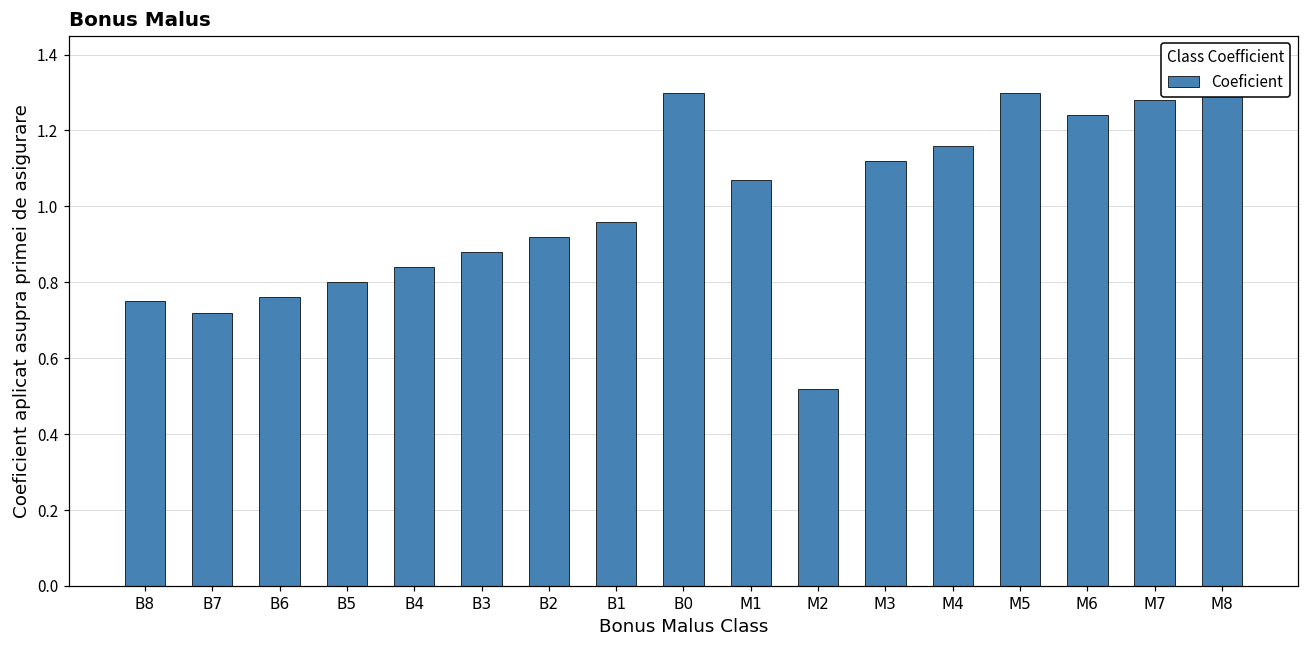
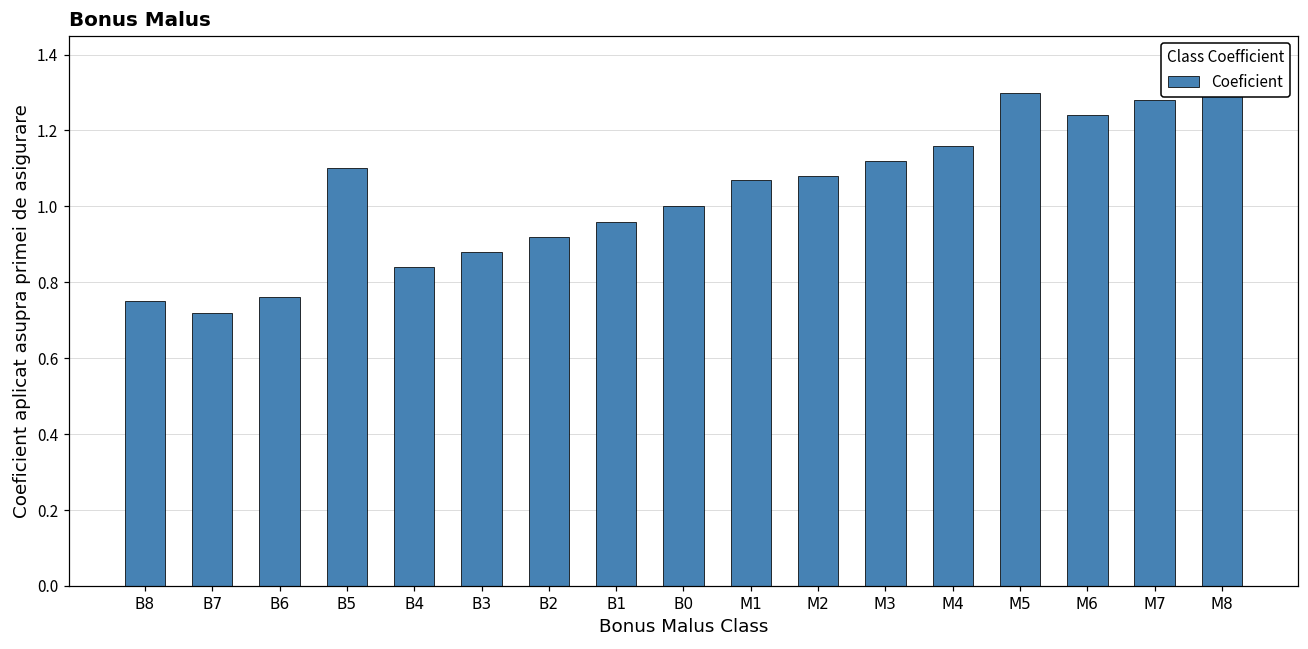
B5: 0.8 -> 1.1
B0: 1.3 -> 1.0
M2: 0.52 -> 1.08
